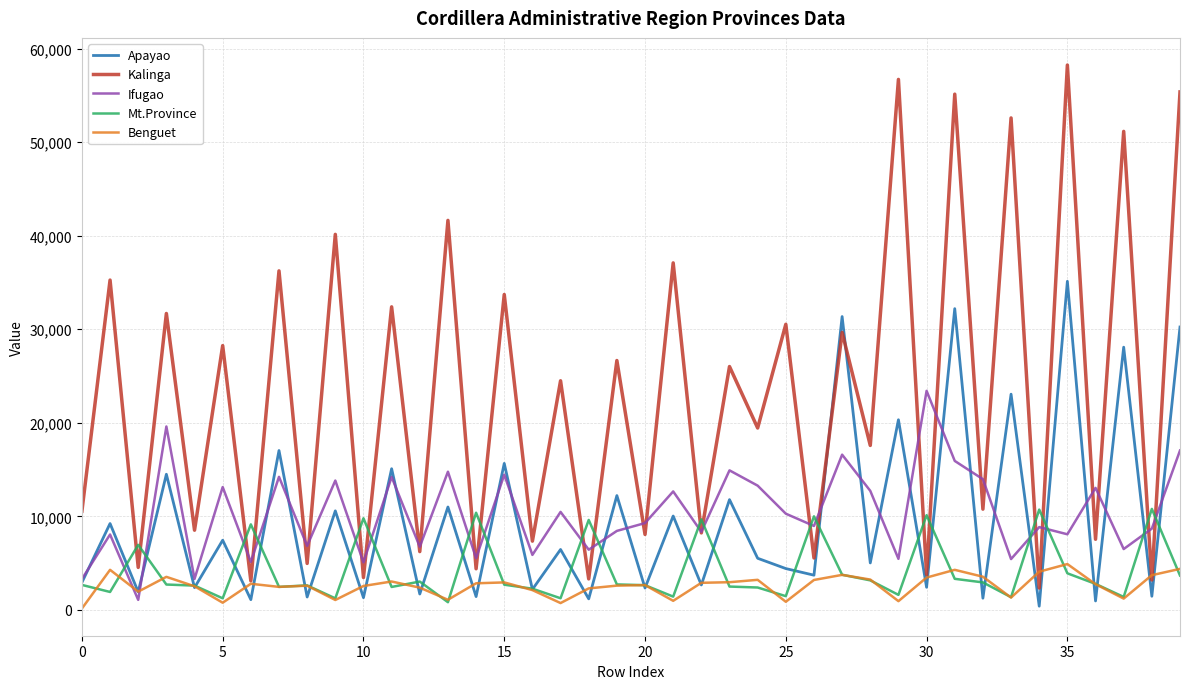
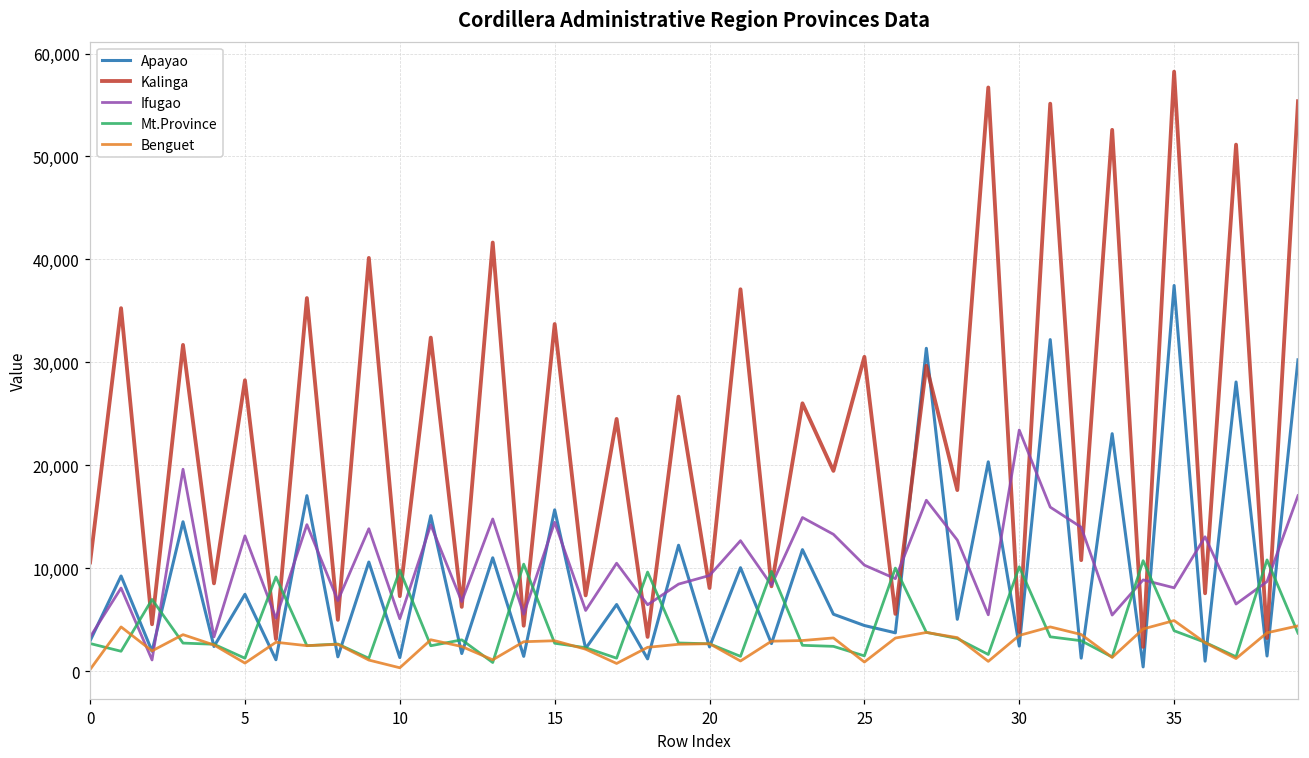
Kalinga, 10: 3,000 -> 7,000
Benguet, 10: 3,000 -> 0
Apayao, 35: 35,000 -> 37,000
